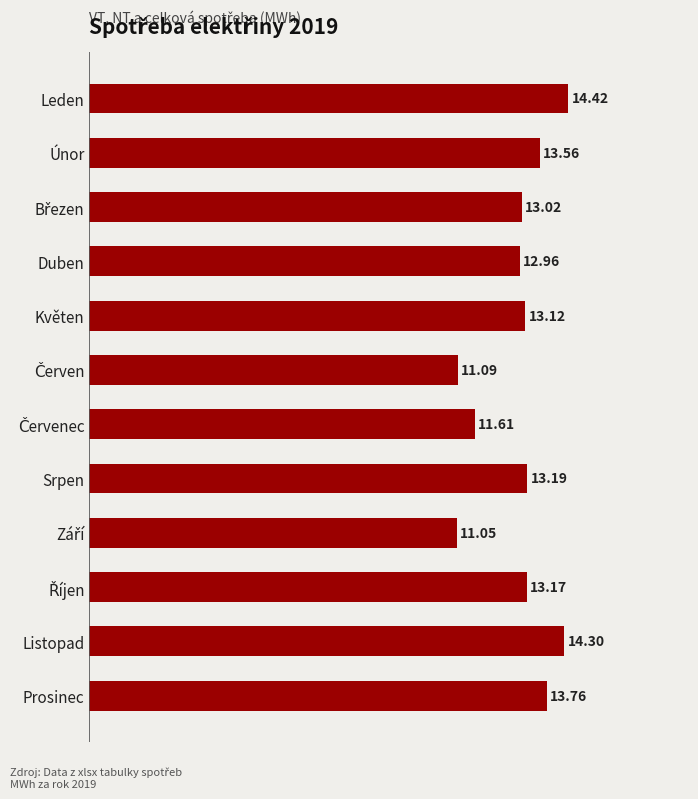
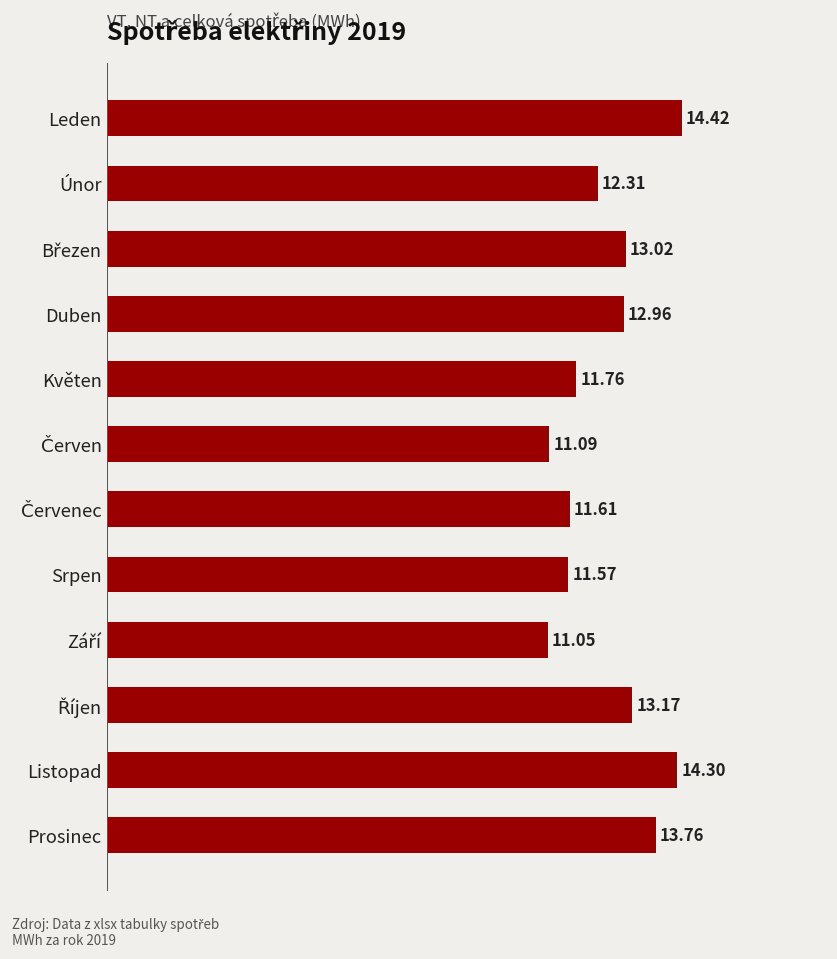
Únor: 13.56 -> 12.31
Květen: 13.12 -> 11.76
Srpen: 13.19 -> 11.57
